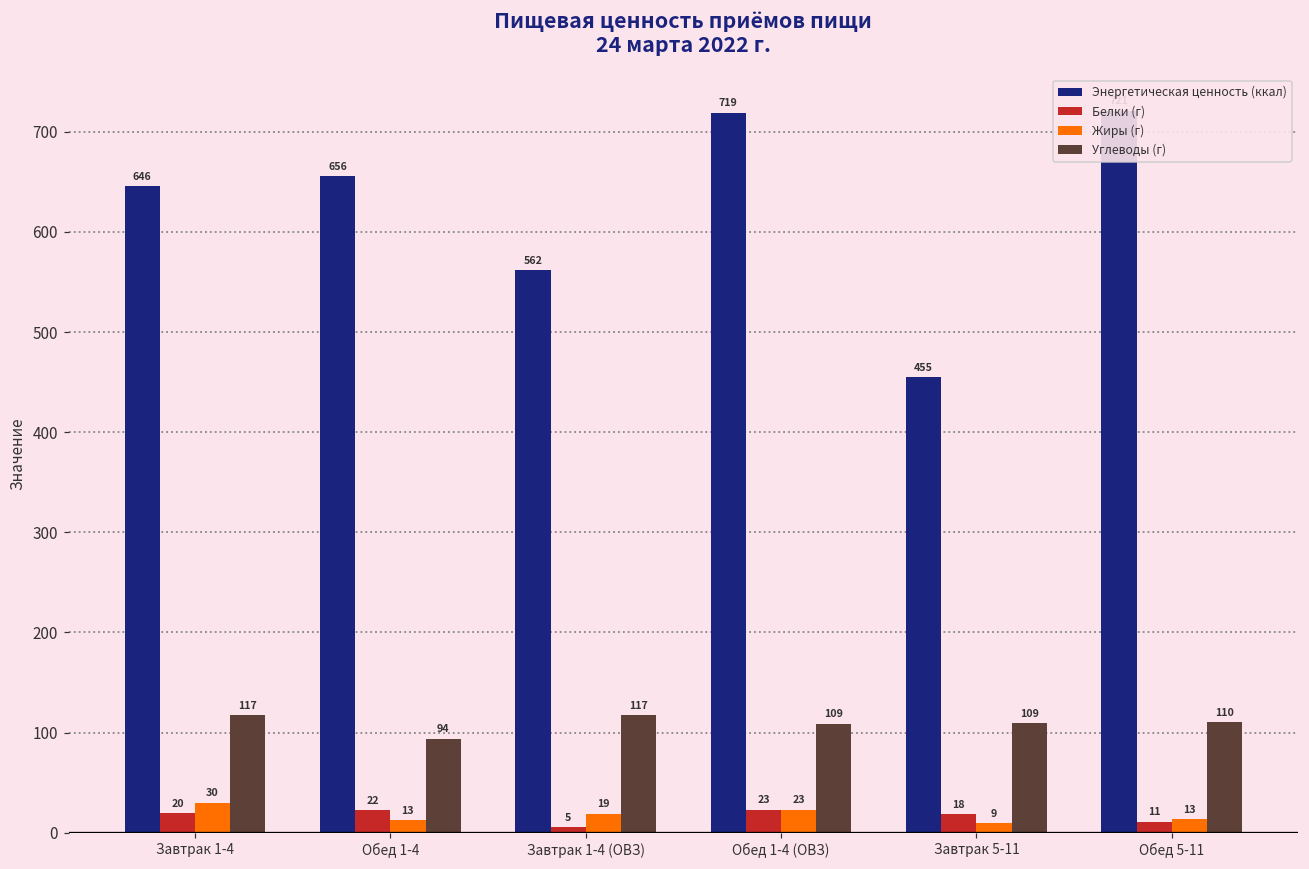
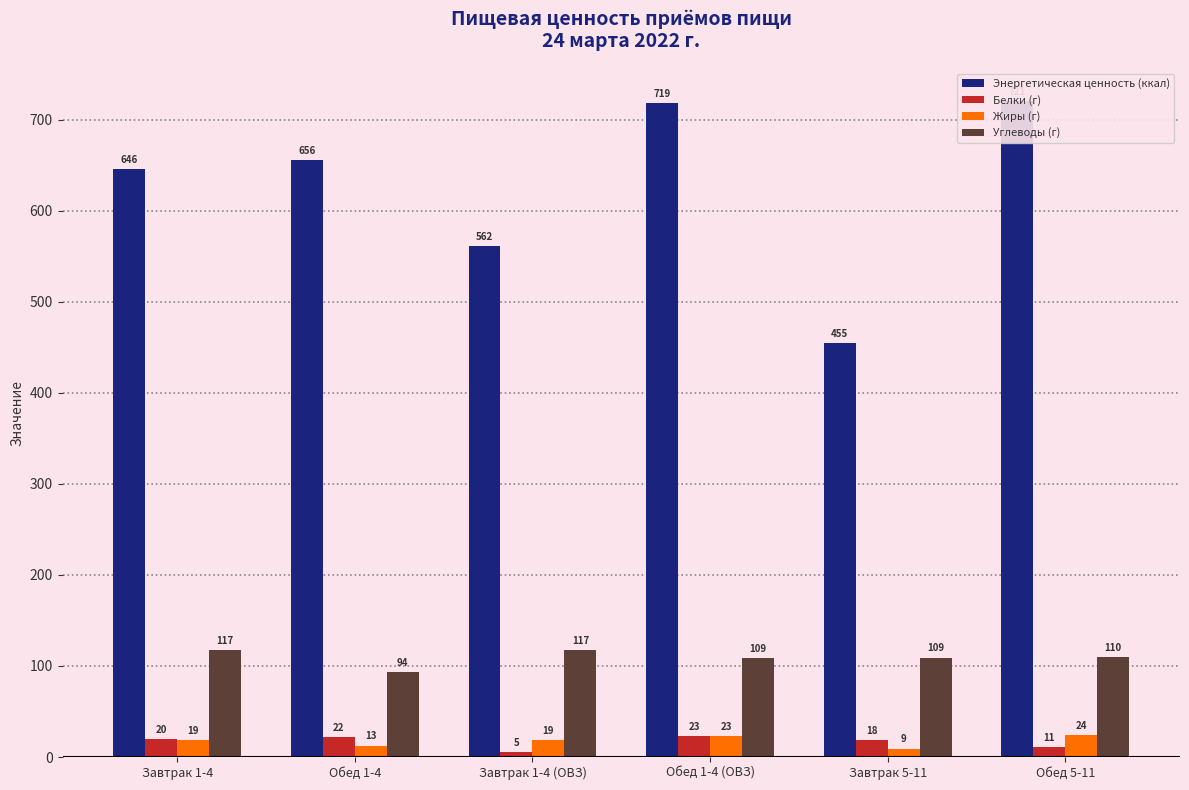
Жиры (г), Завтрак 1-4: 30 -> 19
Жиры (г), Обед 5-11: 13 -> 24
